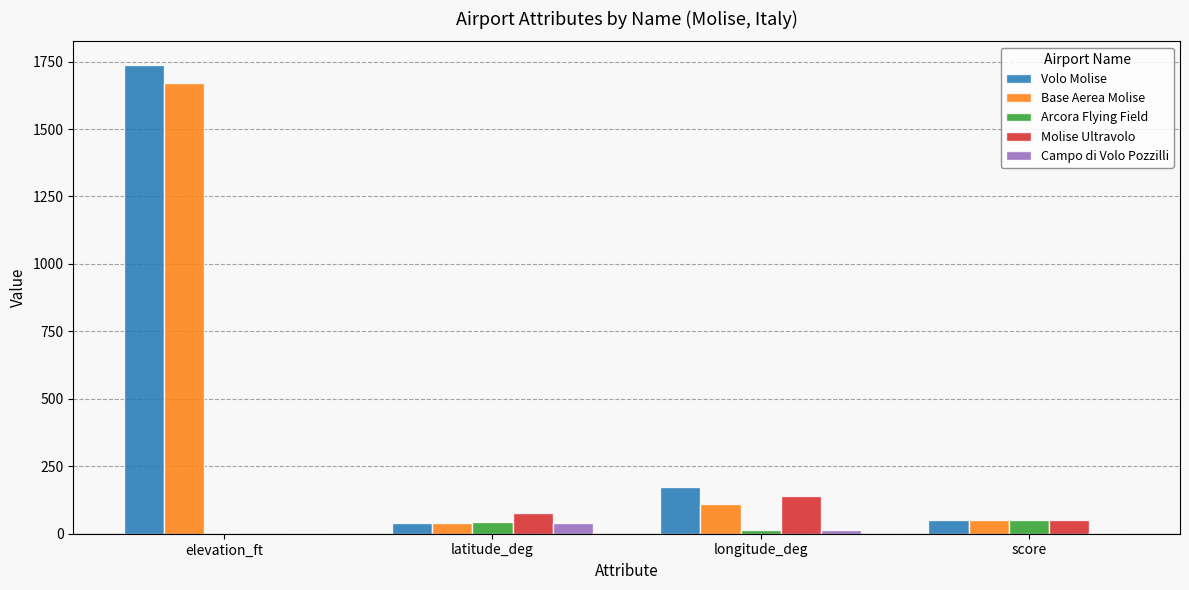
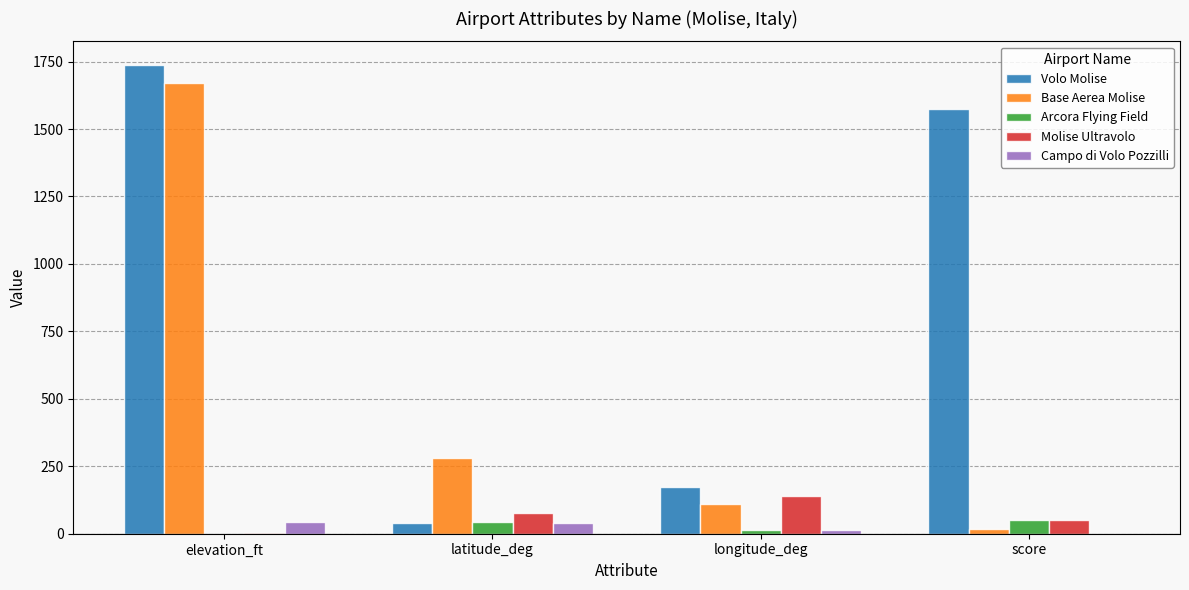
Campo di Volo Pozzilli, elevation_ft: 0 -> 40
Base Aerea Molise, latitude_deg: 40 -> 280
Volo Molise, score: 50 -> 1580
Base Aerea Molise, score: 50 -> 20
